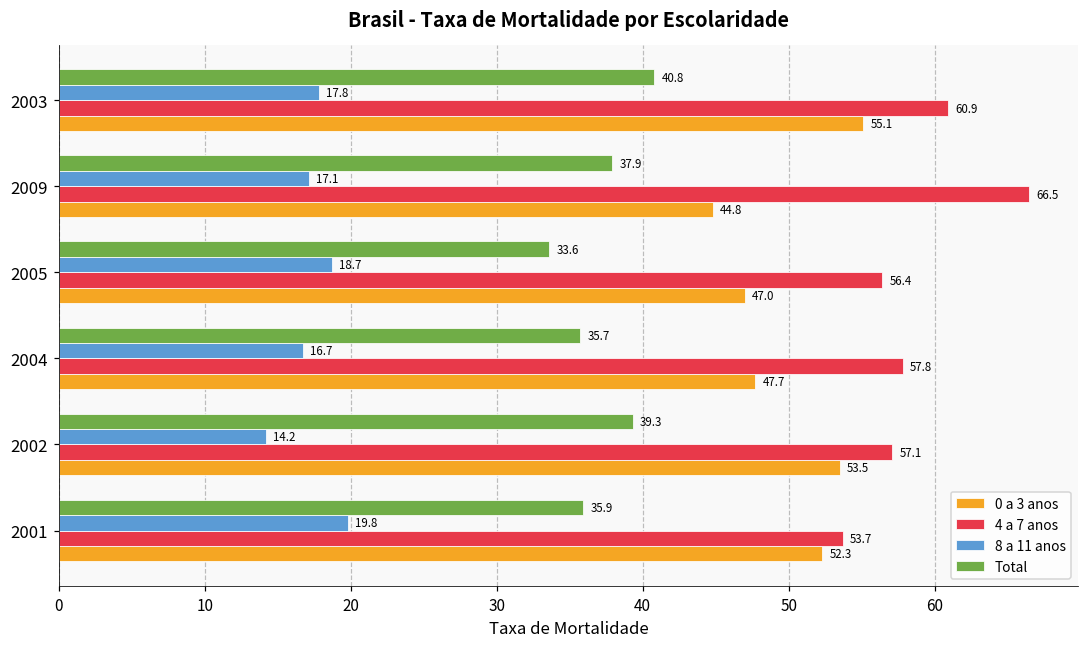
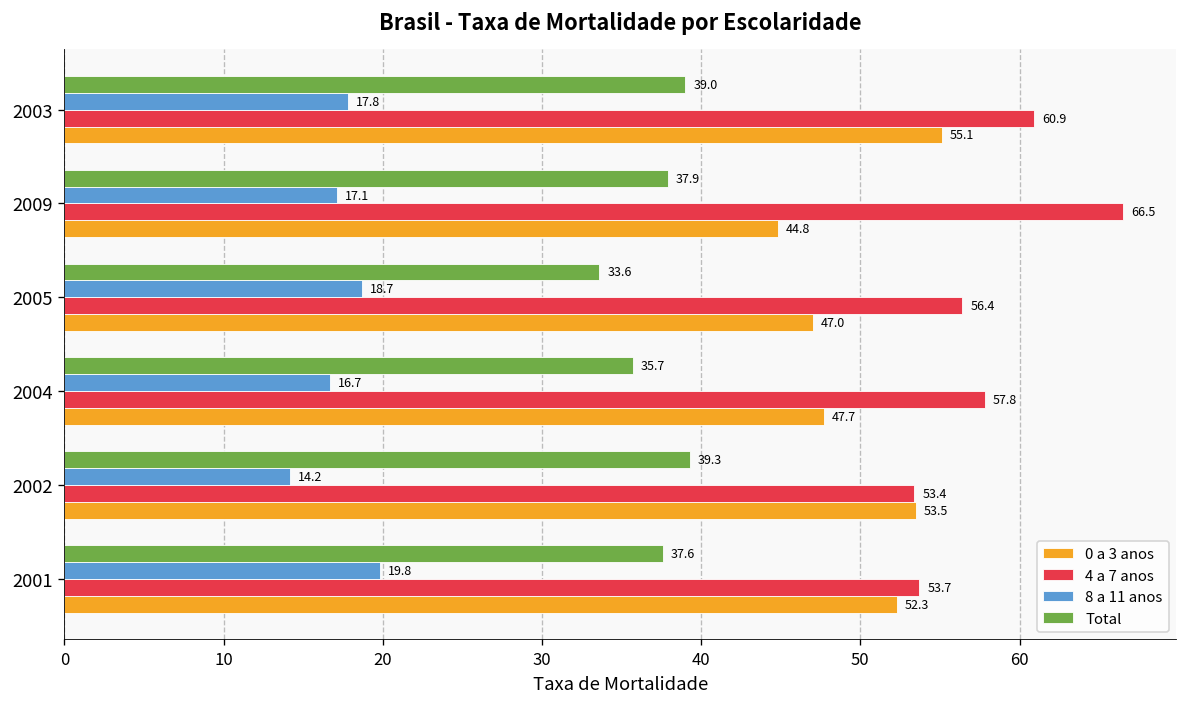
Total, 2003: 40.8 -> 39.0
4 a 7 anos, 2002: 57.1 -> 53.4
Total, 2001: 35.9 -> 37.6
